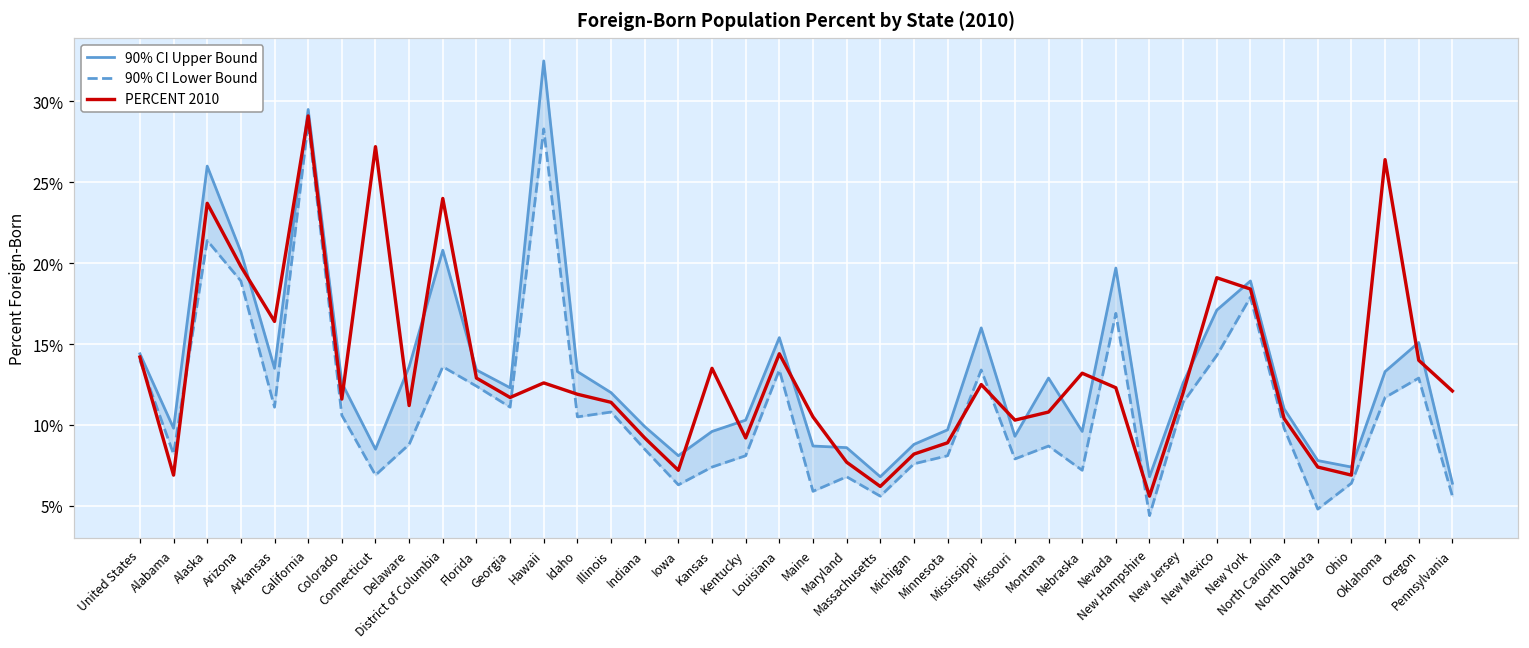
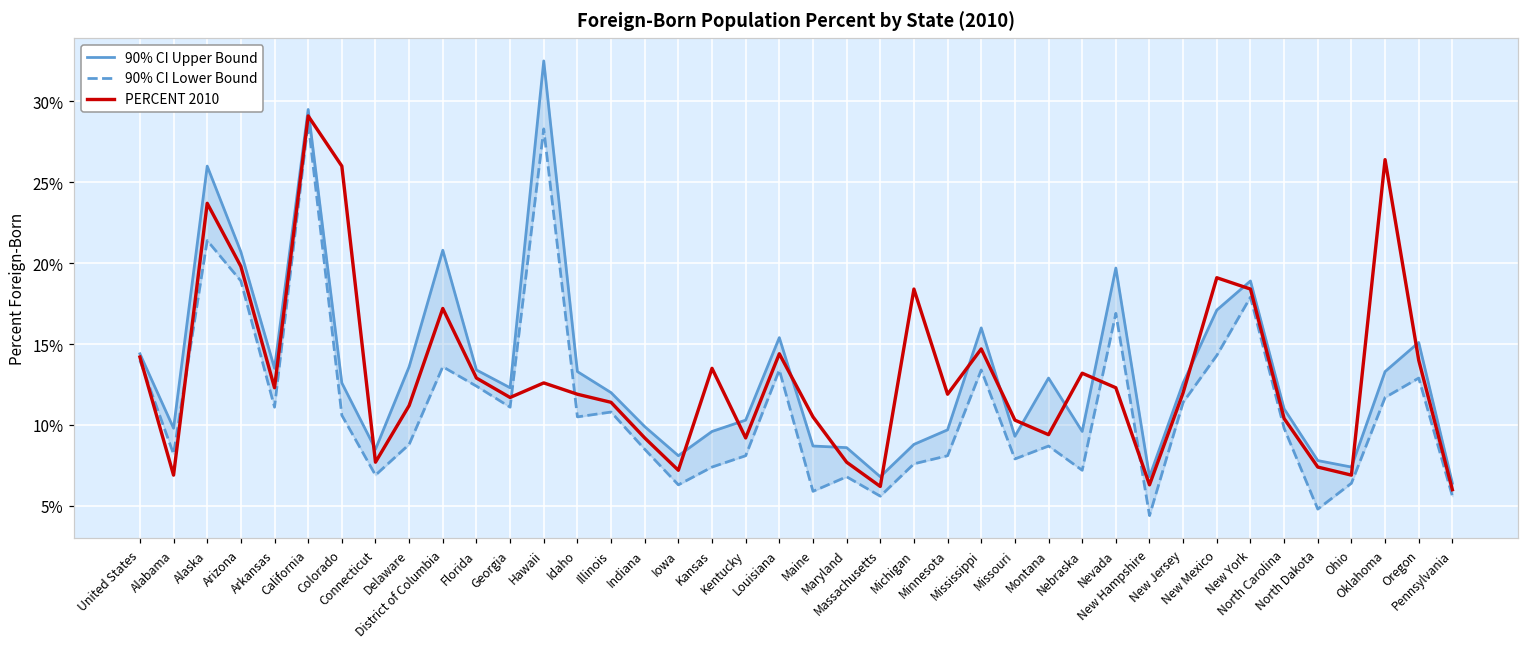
PERCENT 2010, Arkansas: 16.4% -> 12.3%
PERCENT 2010, Colorado: 11.6% -> 26.0%
PERCENT 2010, Connecticut: 27.2% -> 7.7%
PERCENT 2010, District of Columbia: 24.0% -> 17.2%
PERCENT 2010, Michigan: 8.2% -> 18.4%
PERCENT 2010, Minnesota: 8.9% -> 11.9%
PERCENT 2010, Mississippi: 12.5% -> 14.7%
PERCENT 2010, Montana: 10.8% -> 9.4%
PERCENT 2010, New Hampshire: 5.6% -> 6.3%
PERCENT 2010, Pennsylvania: 12.1% -> 6.0%
